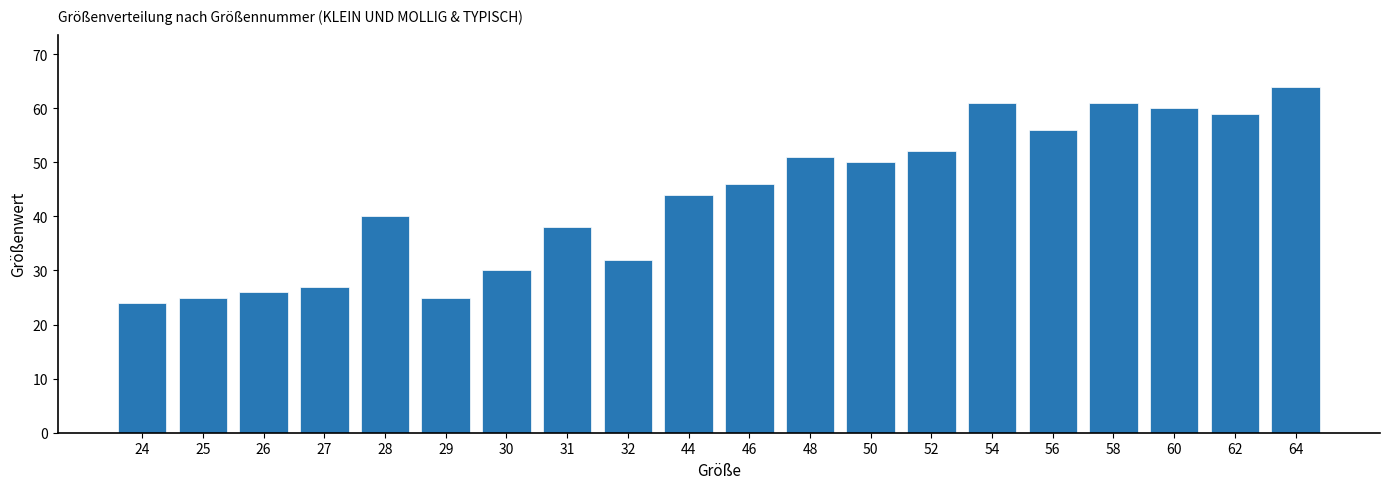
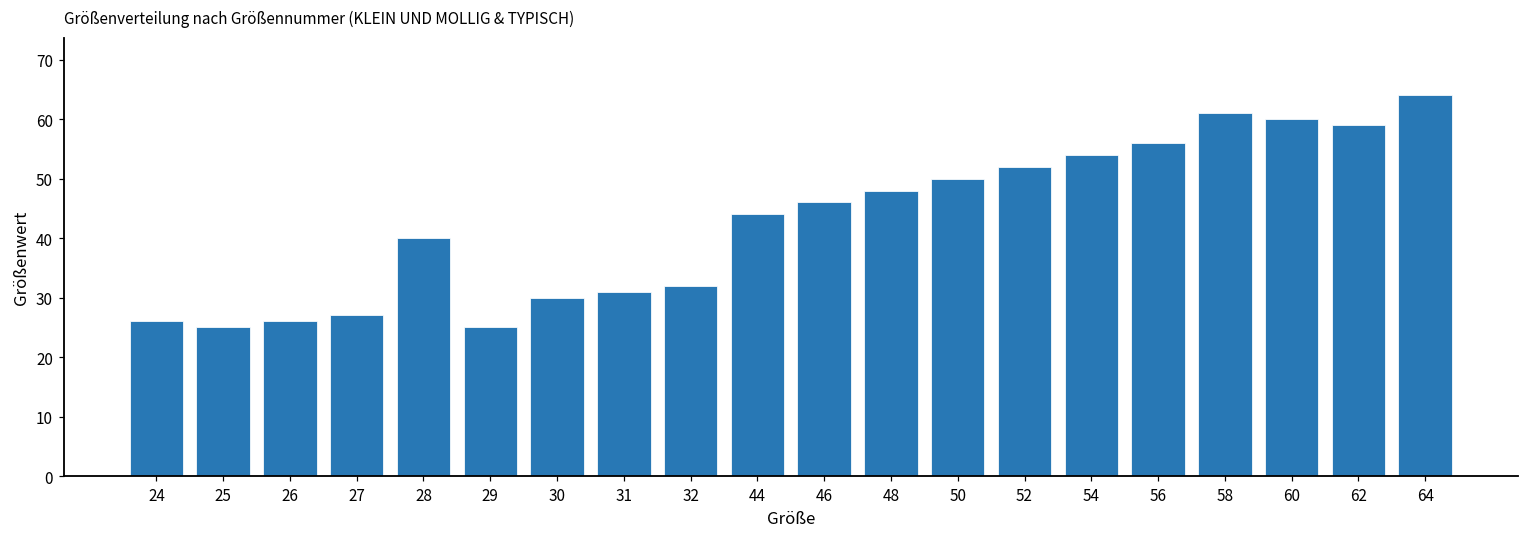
24: 24 -> 26
31: 38 -> 31
48: 51 -> 48
54: 61 -> 54
